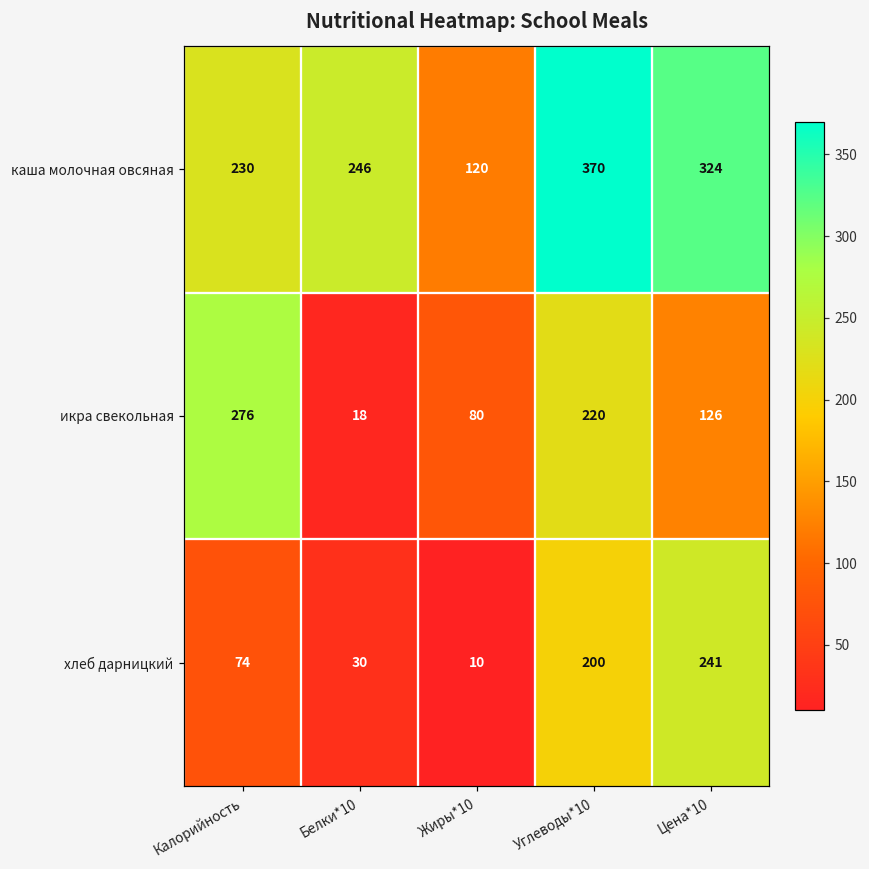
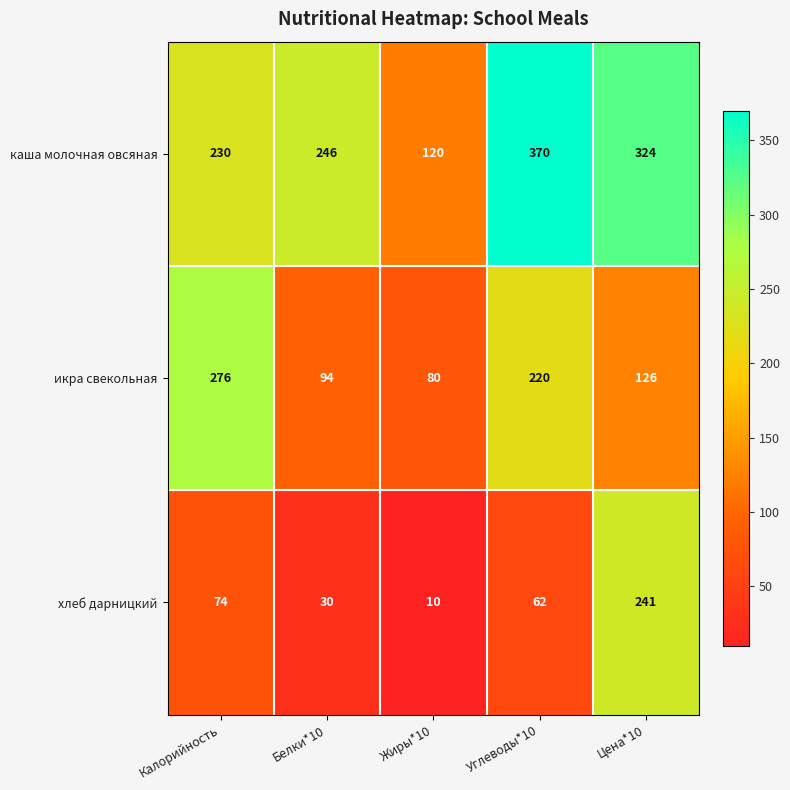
икра свекольная, Белки*10: 18 -> 94
хлеб дарницкий, Углеводы*10: 200 -> 62
